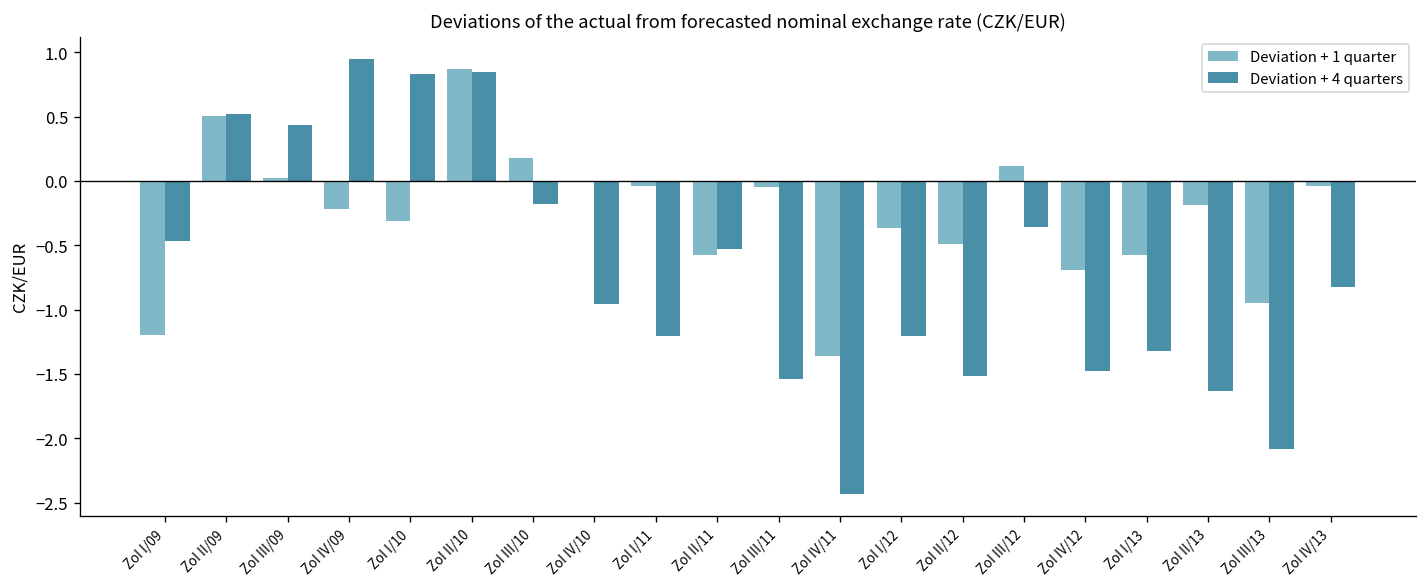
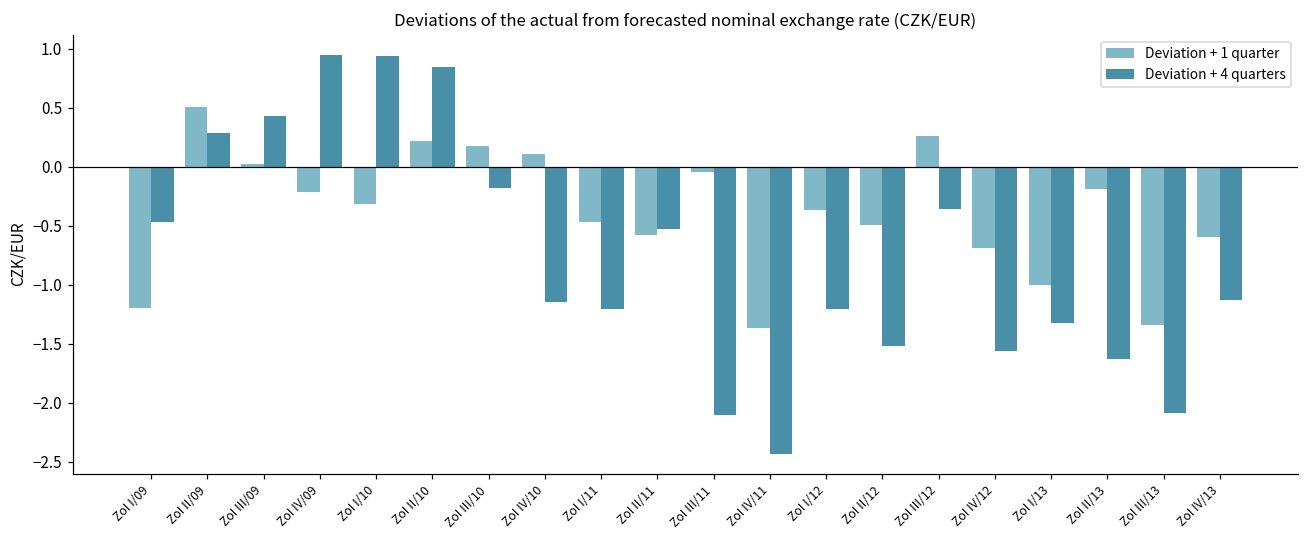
Deviation + 4 quarters, ZoI II/09: 0.52 -> 0.28
Deviation + 4 quarters, ZoI I/10: 0.83 -> 0.93
Deviation + 1 quarter, ZoI II/10: 0.87 -> 0.22
Deviation + 1 quarter, ZoI IV/10: 0.00 -> 0.11
Deviation + 4 quarters, ZoI IV/10: -0.96 -> -1.14
Deviation + 1 quarter, ZoI I/11: -0.04 -> -0.47
Deviation + 4 quarters, ZoI III/11: -1.54 -> -2.10
Deviation + 1 quarter, ZoI III/12: 0.11 -> 0.26
Deviation + 4 quarters, ZoI IV/12: -1.48 -> -1.56
Deviation + 1 quarter, ZoI I/13: -0.57 -> -1.00
Deviation + 1 quarter, ZoI III/13: -0.95 -> -1.34
Deviation + 1 quarter, ZoI IV/13: -0.04 -> -0.59
Deviation + 4 quarters, ZoI IV/13: -0.83 -> -1.13
